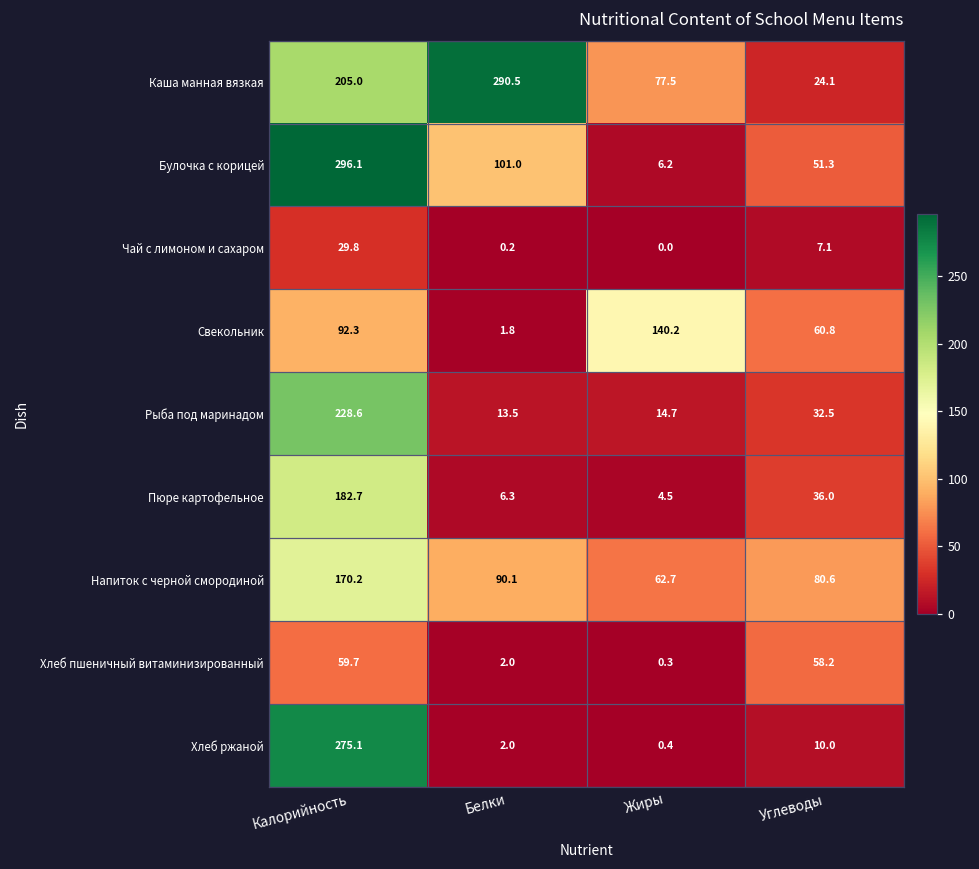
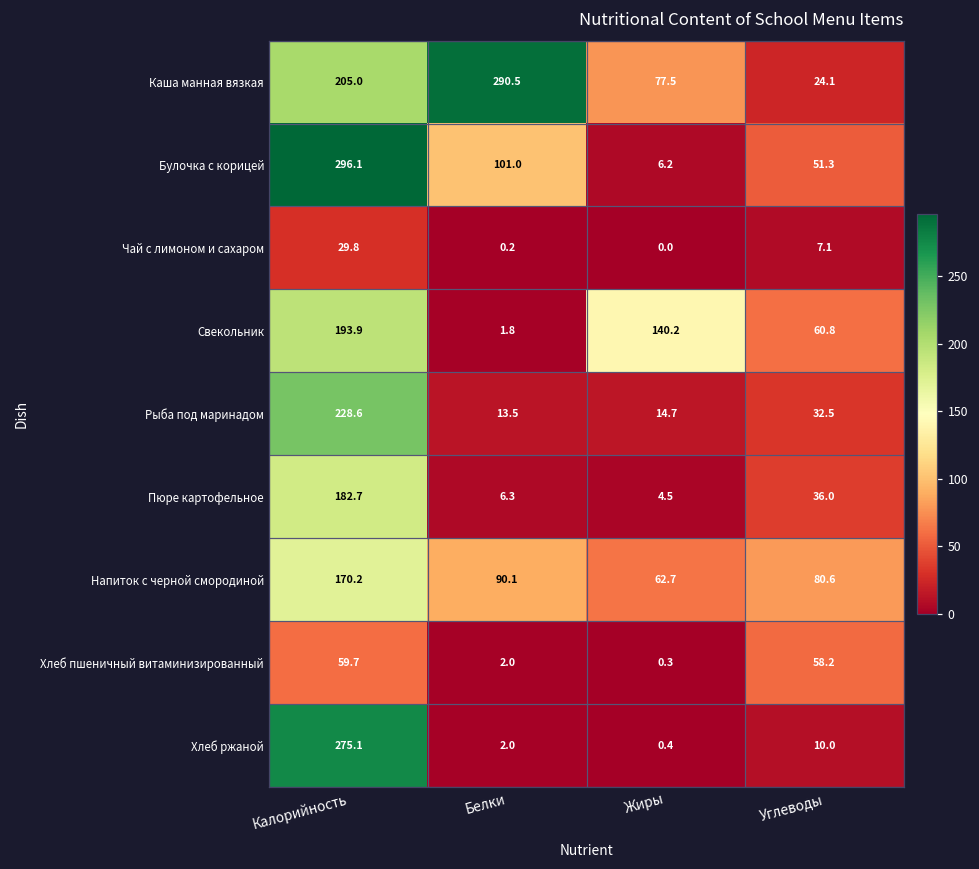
Свекольник, Калорийность: 92.3 -> 193.9
